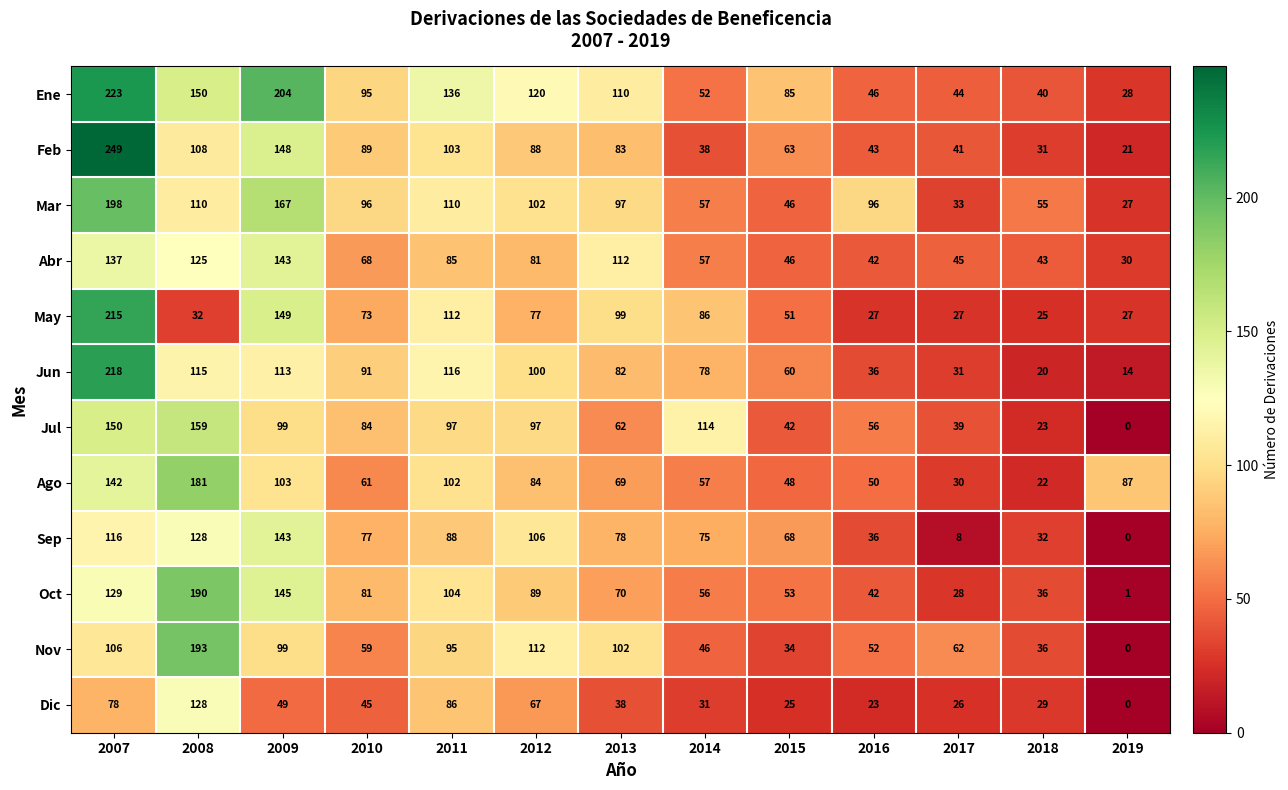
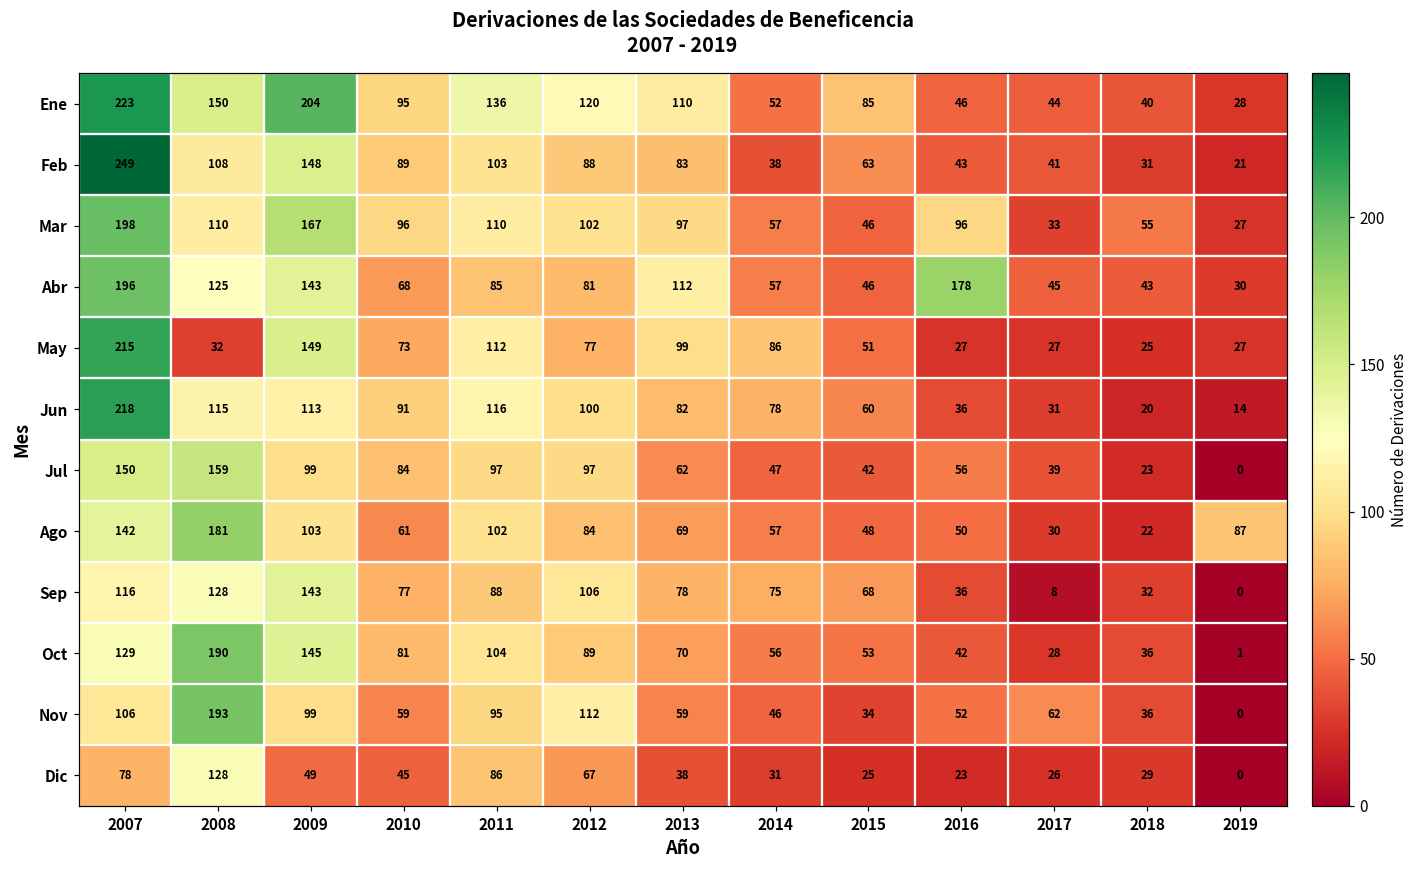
Abr, 2007: 137 -> 196
Abr, 2016: 42 -> 178
Jul, 2014: 114 -> 47
Nov, 2013: 102 -> 59
